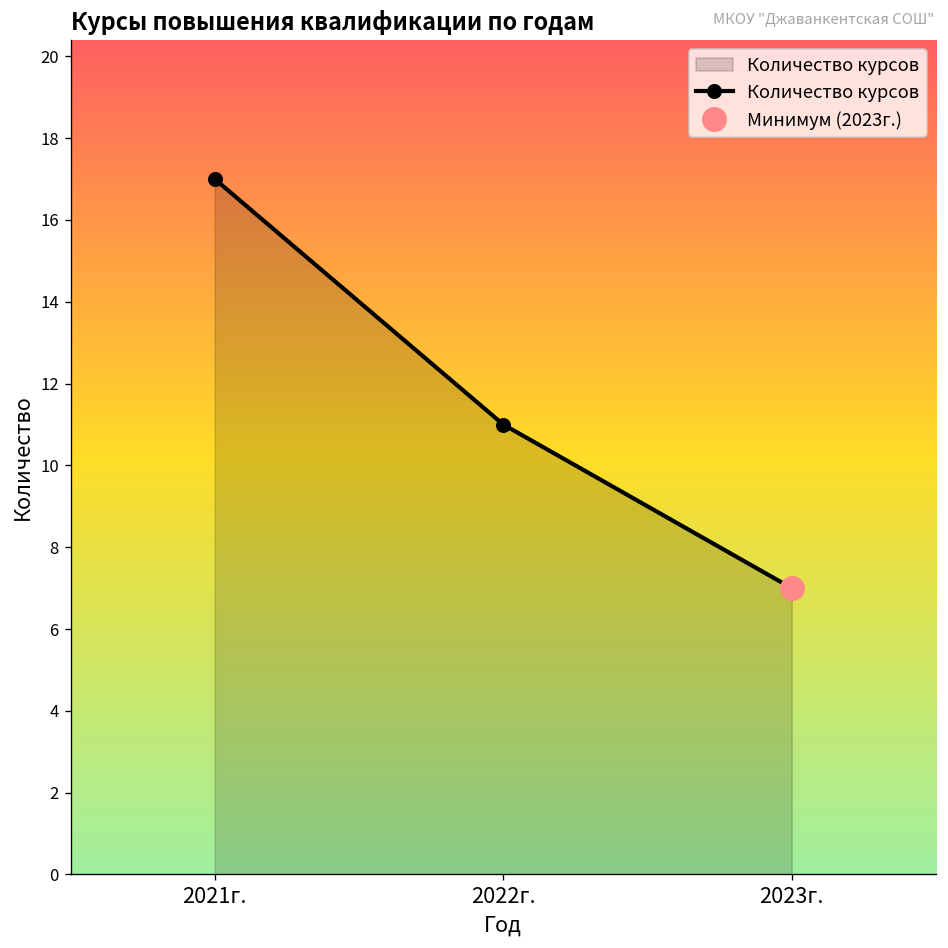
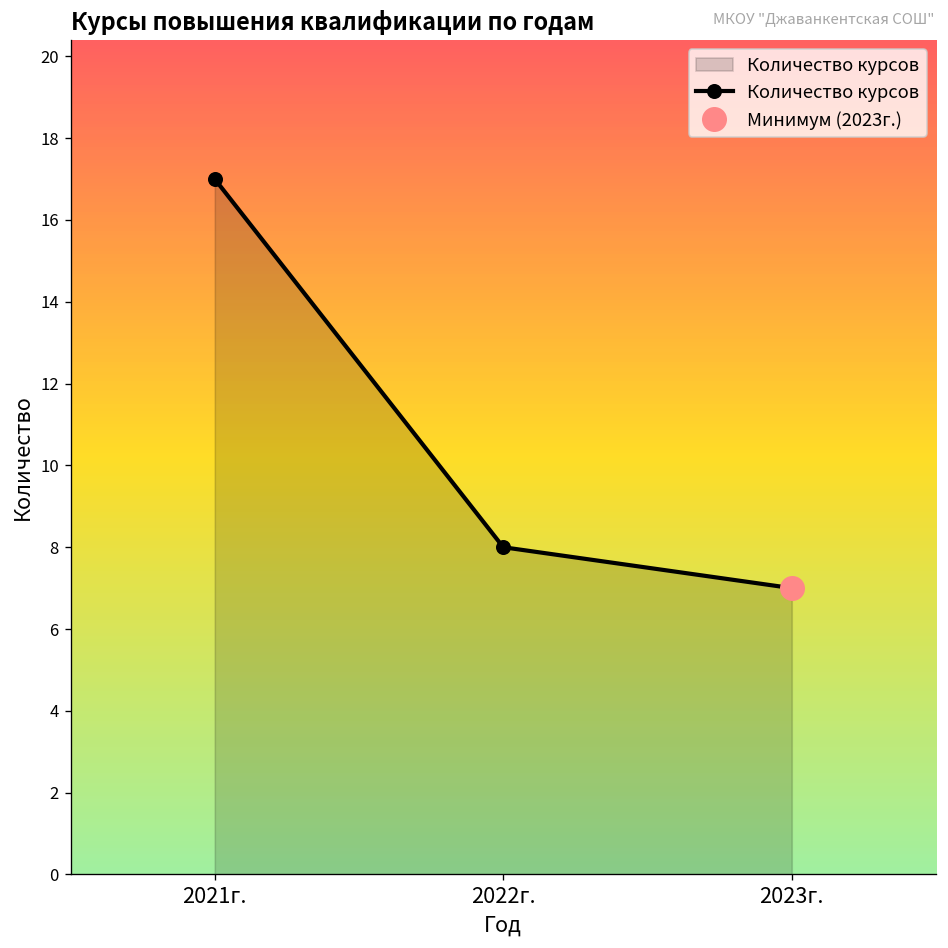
Количество курсов, 2022г.: 11 -> 8
